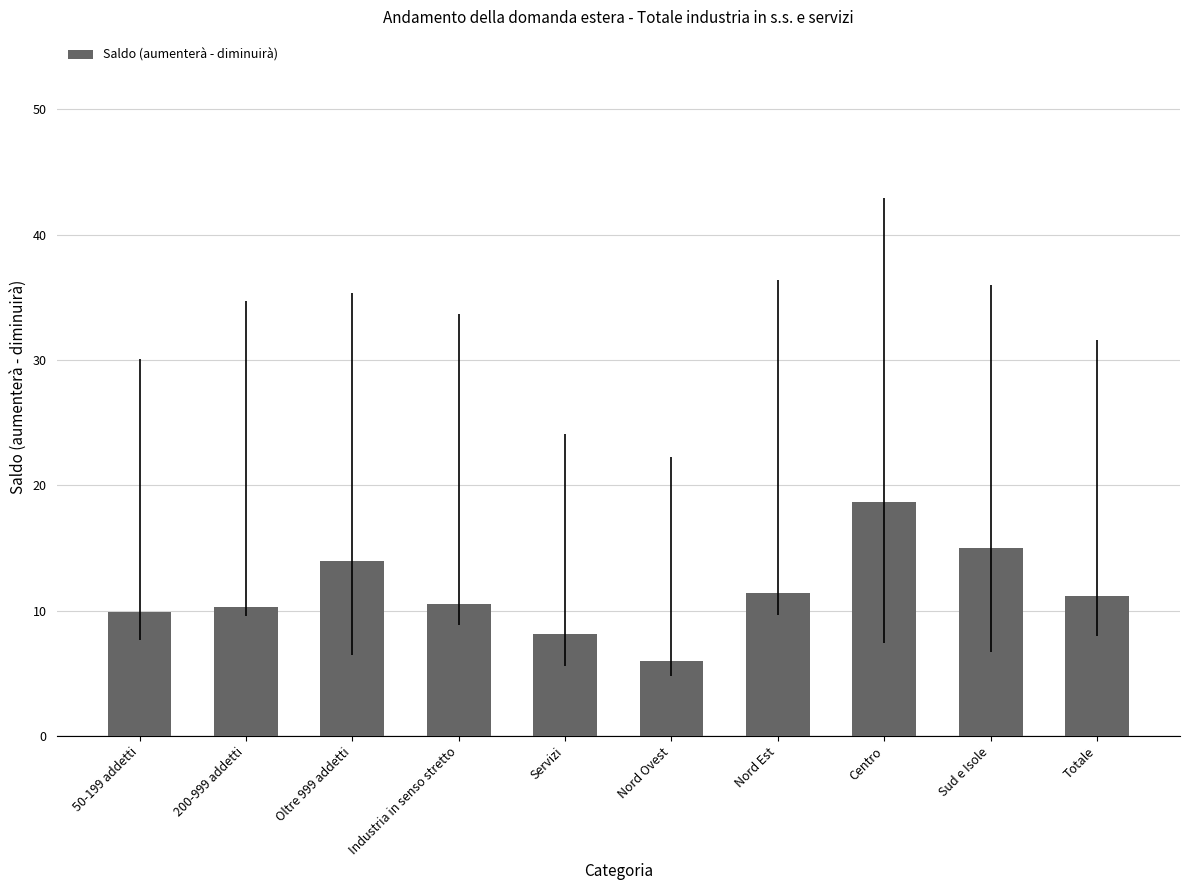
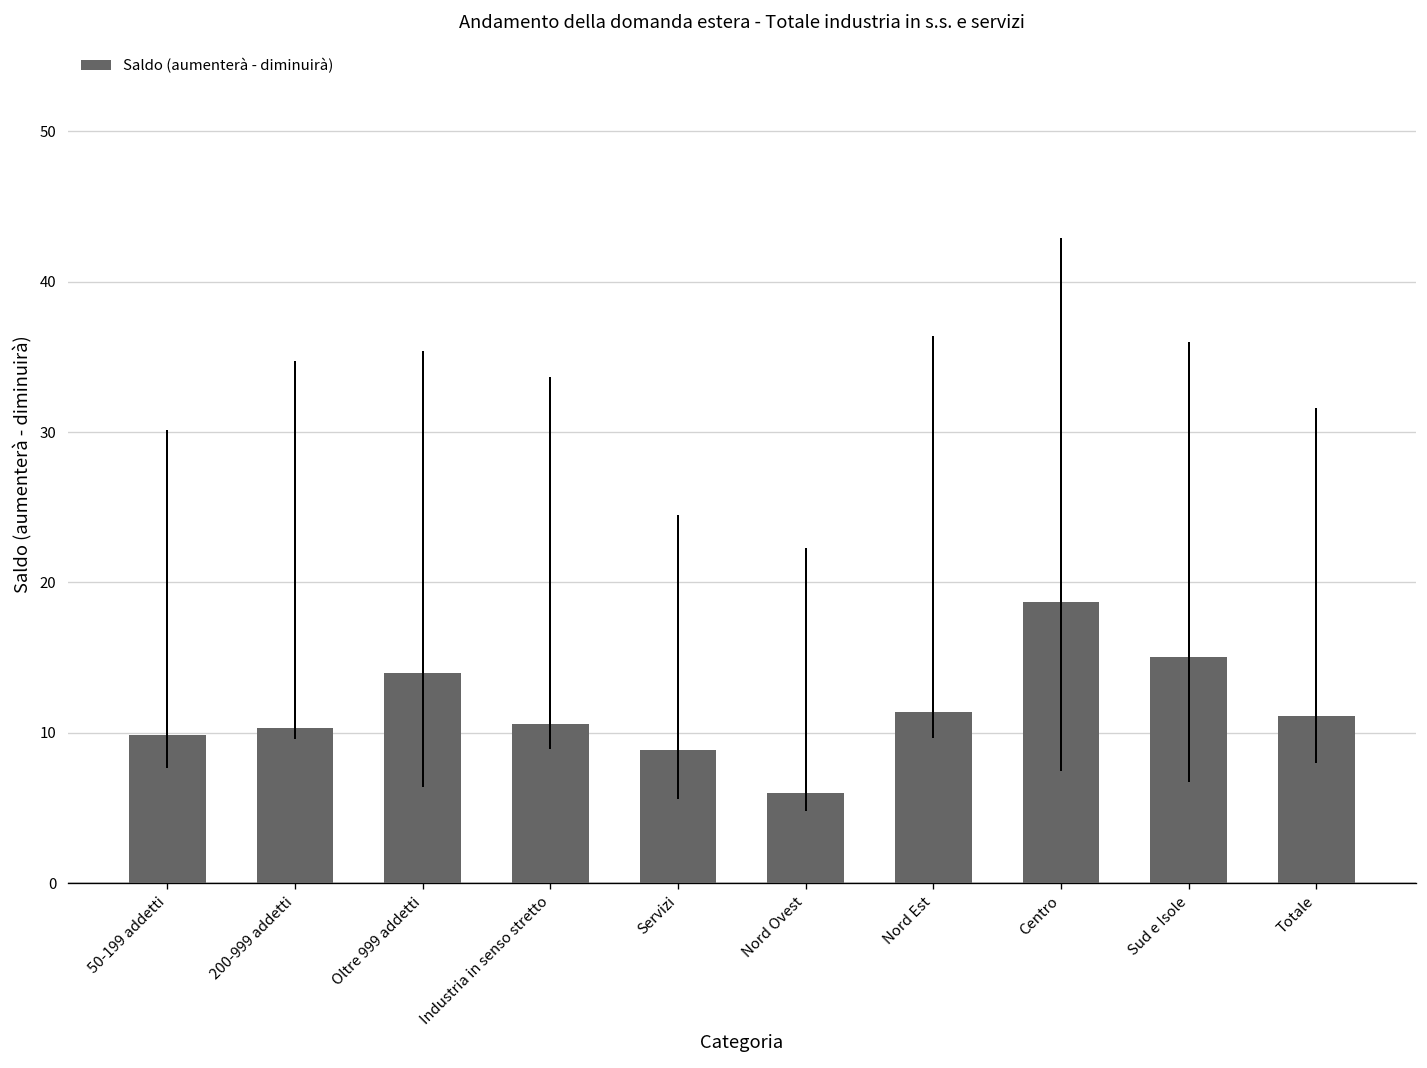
Servizi: 8.1 -> 8.8
